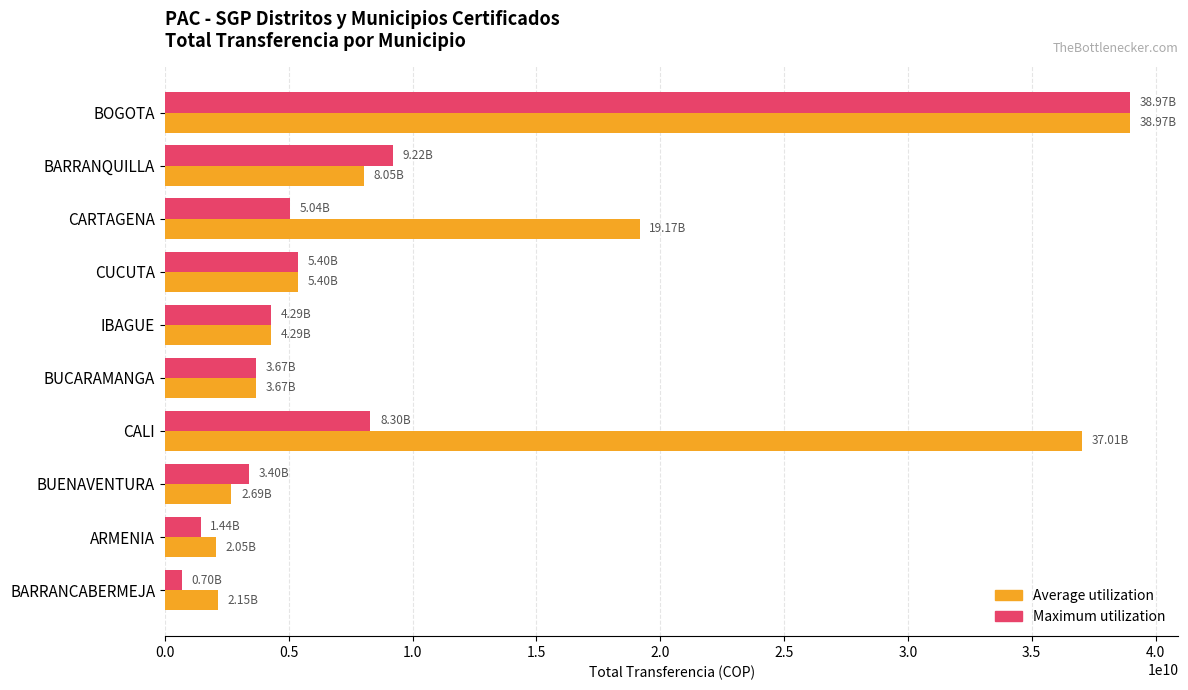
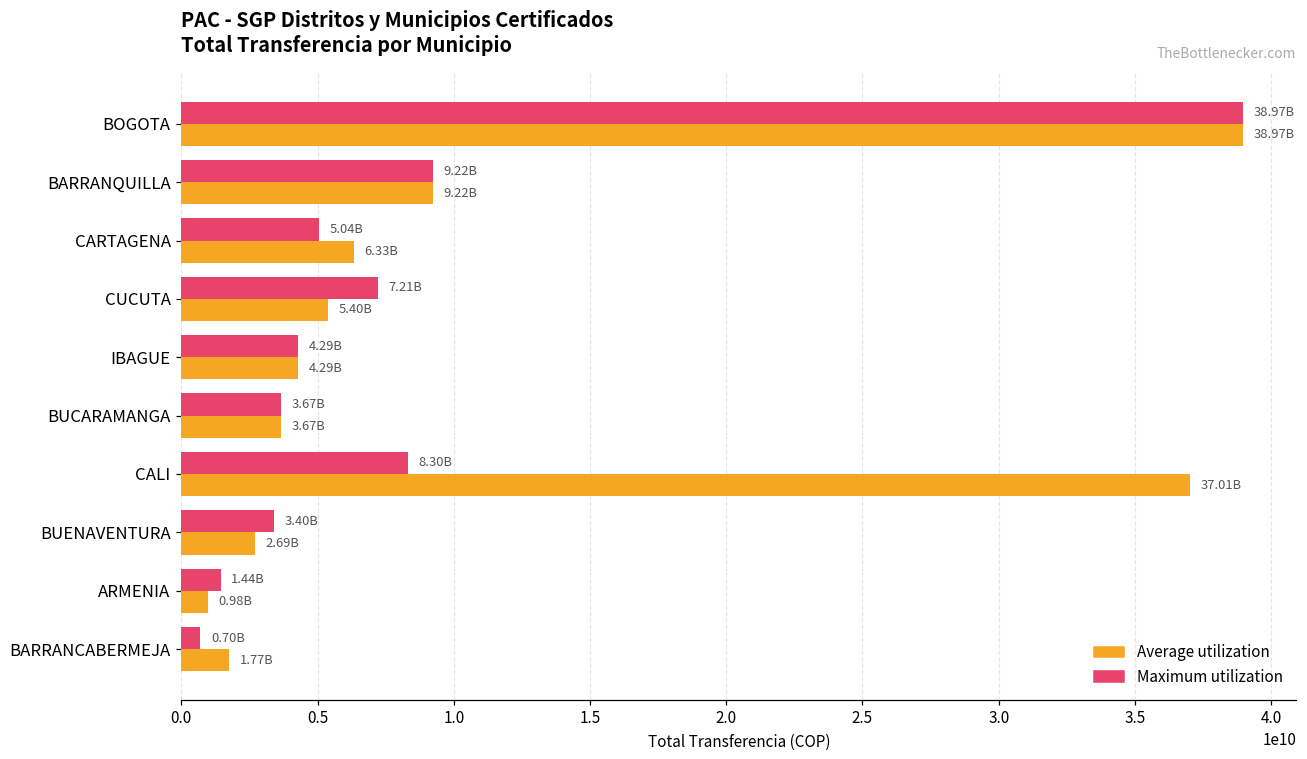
Average utilization, BARRANQUILLA: 8.05B -> 9.22B
Average utilization, CARTAGENA: 19.17B -> 6.33B
Maximum utilization, CUCUTA: 5.40B -> 7.21B
Average utilization, ARMENIA: 2.05B -> 0.98B
Average utilization, BARRANCABERMEJA: 2.15B -> 1.77B
